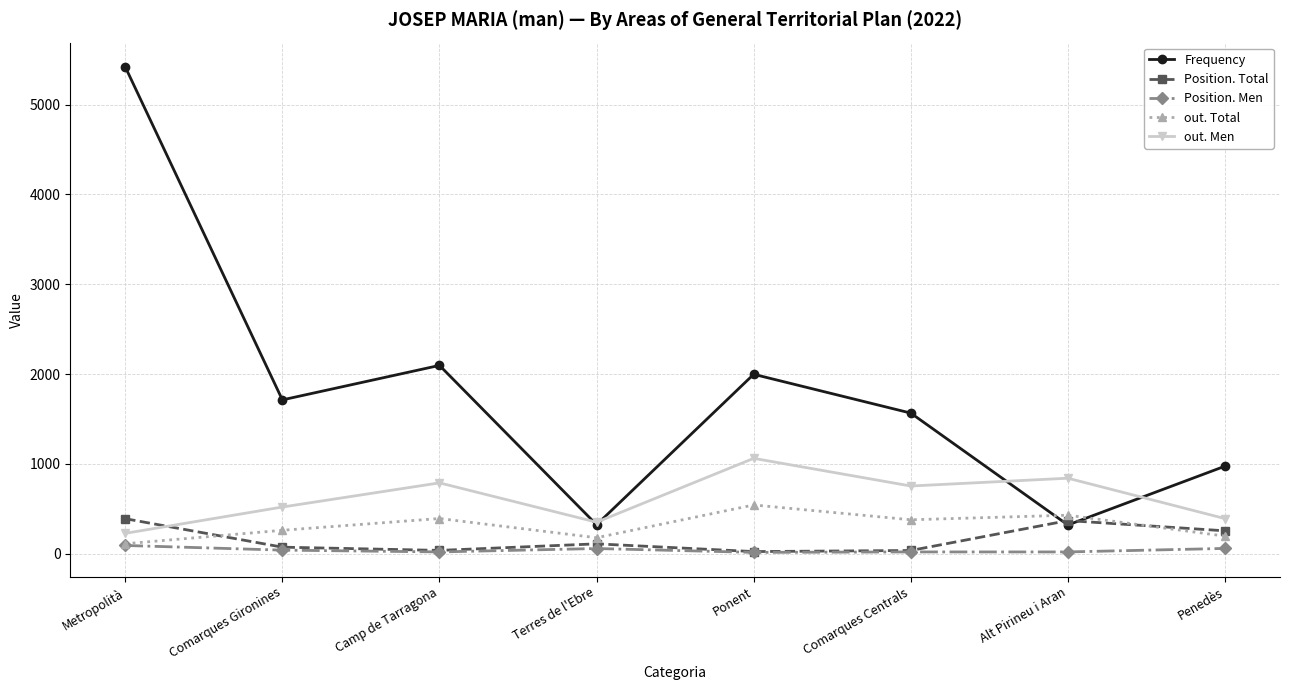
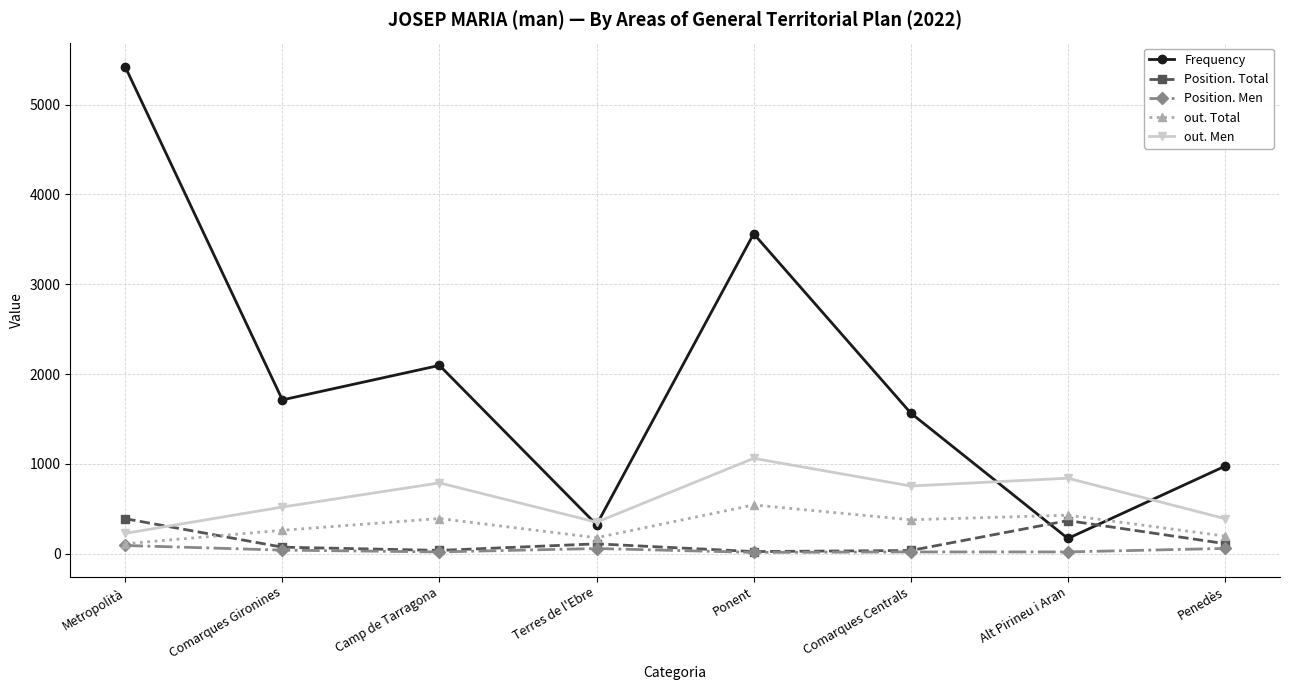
Frequency, Ponent: 2000 -> 3600
Frequency, Alt Pirineu i Aran: 300 -> 200
Position. Total, Penedès: 300 -> 100
